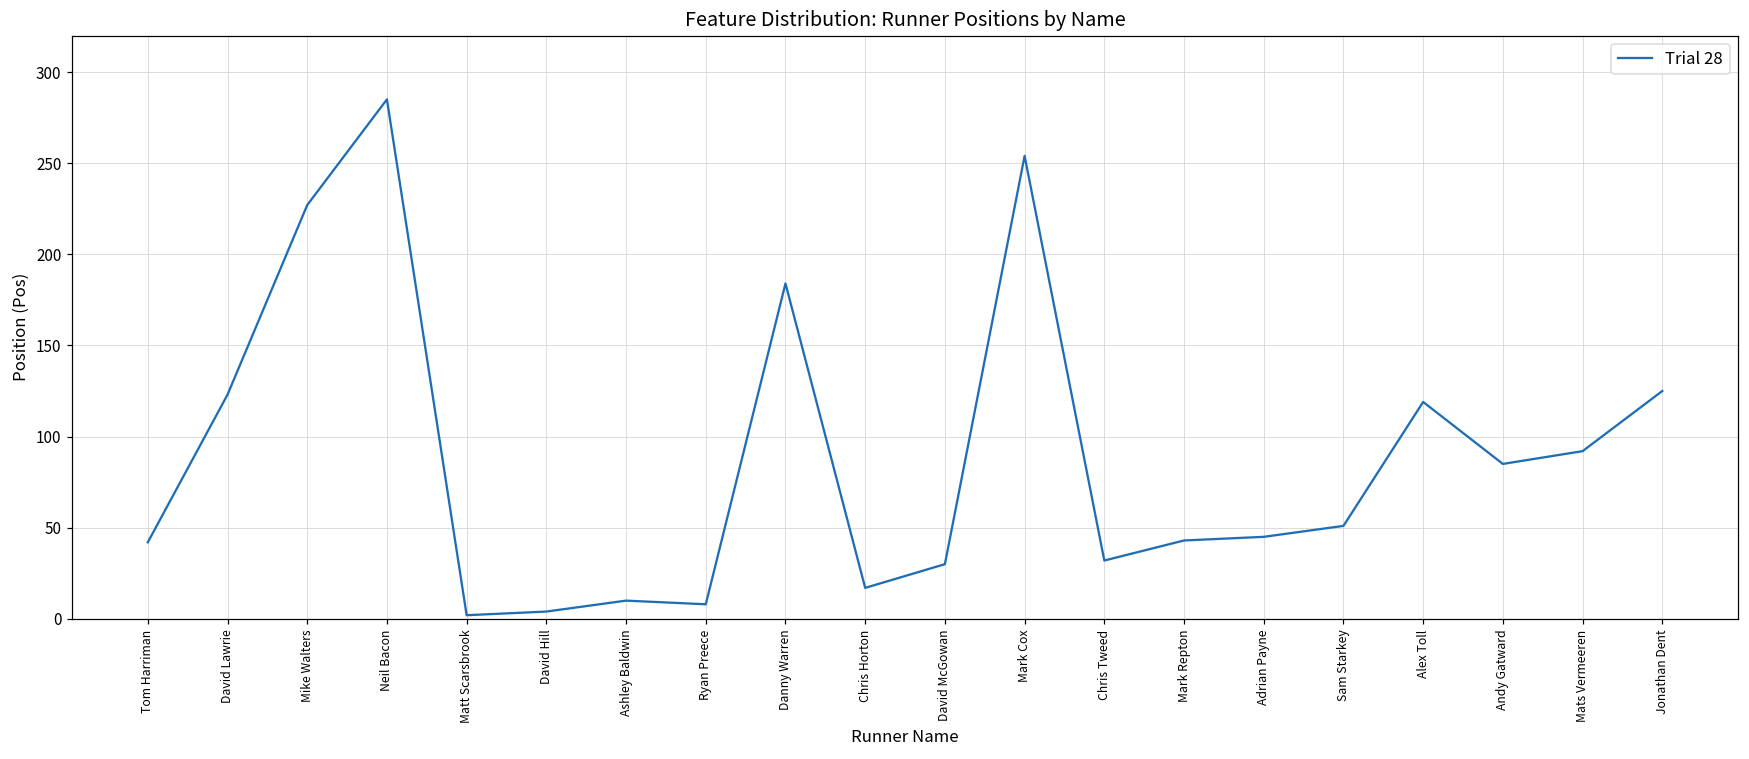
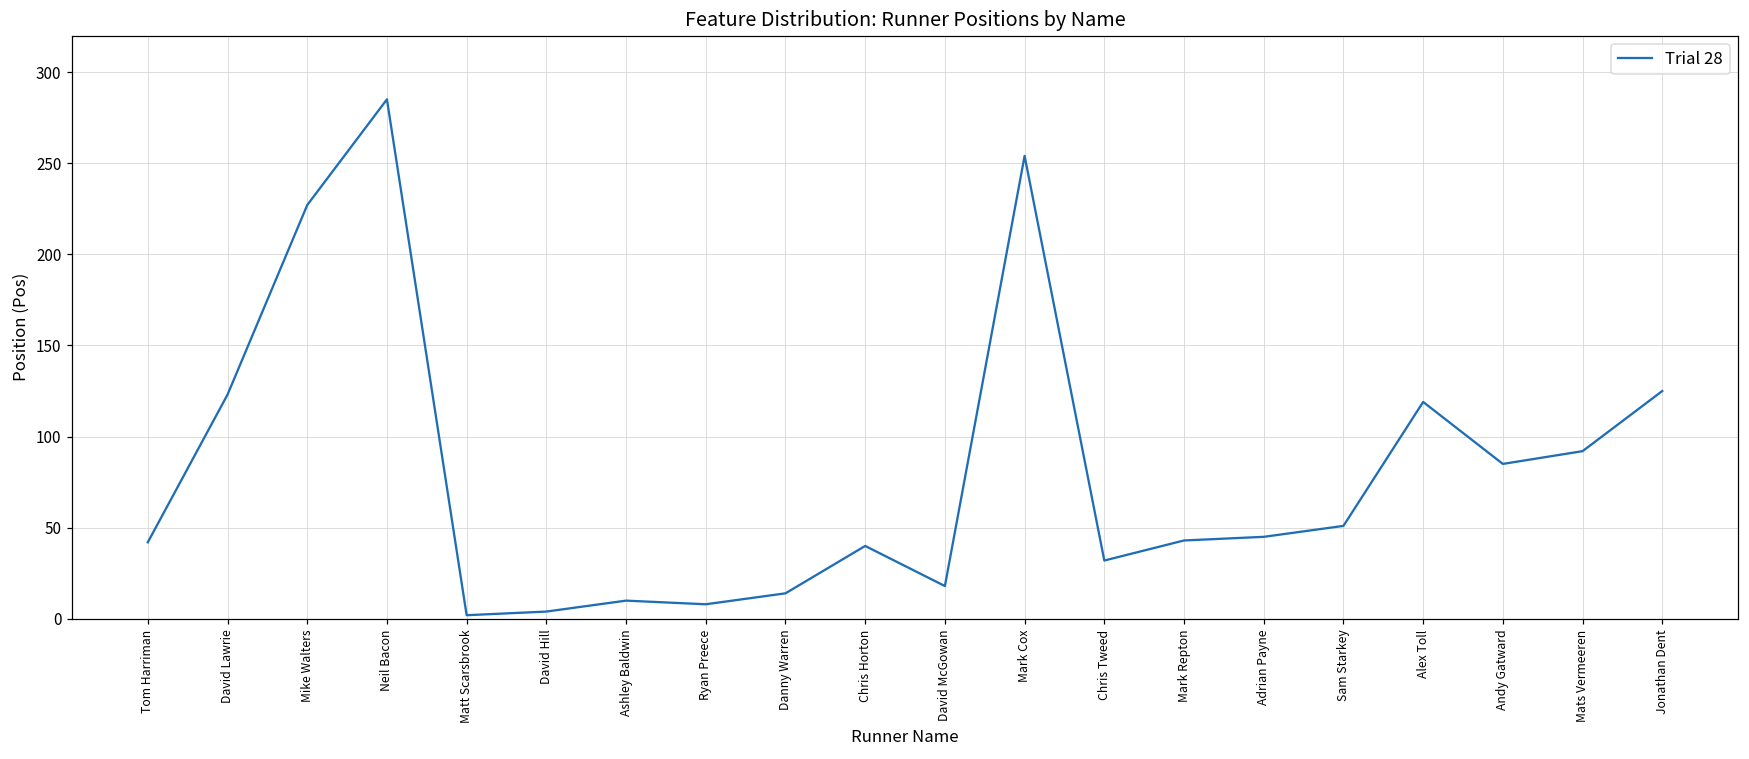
Danny Warren: 184 -> 14
Chris Horton: 17 -> 40
David McGowan: 30 -> 18
